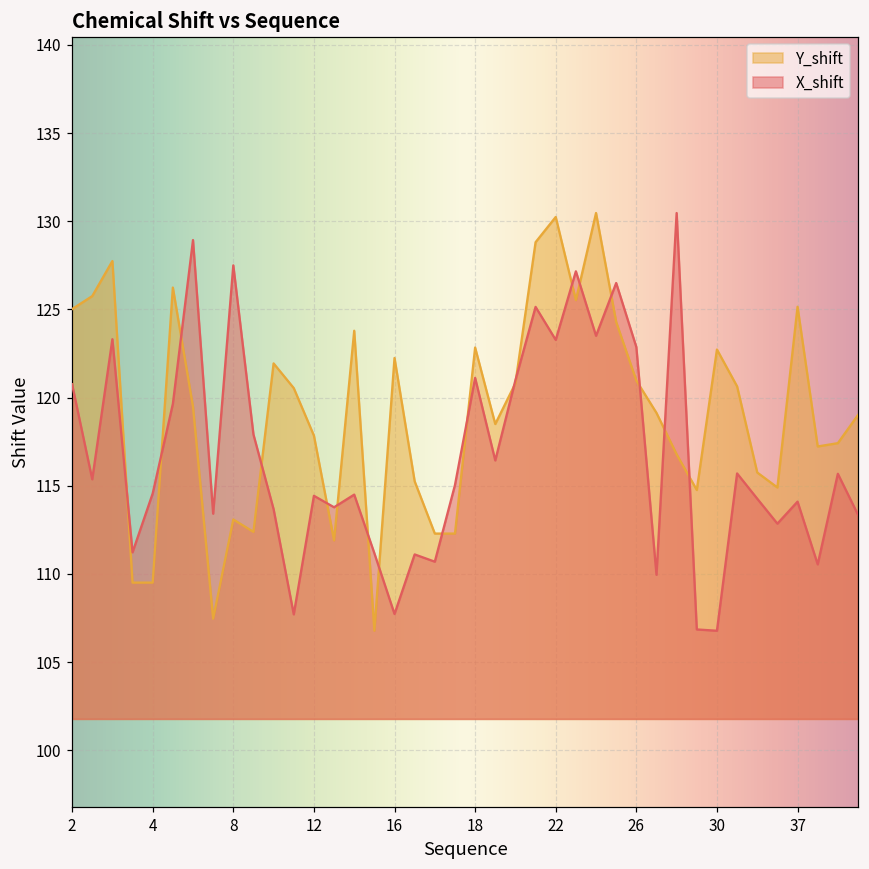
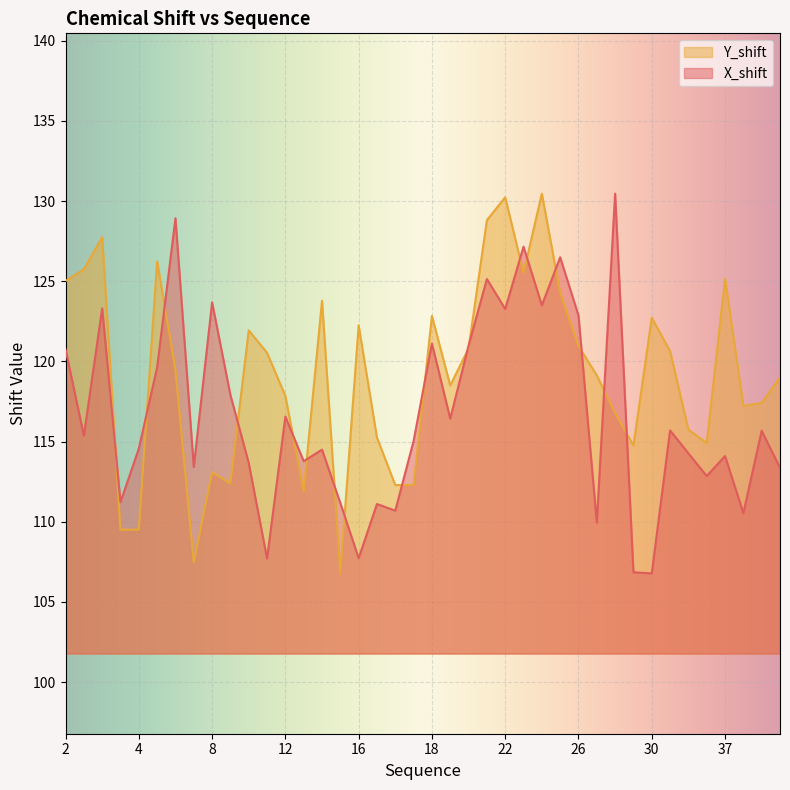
X_shift, 8: 127.5 -> 123.7
X_shift, 12: 114.4 -> 116.6
